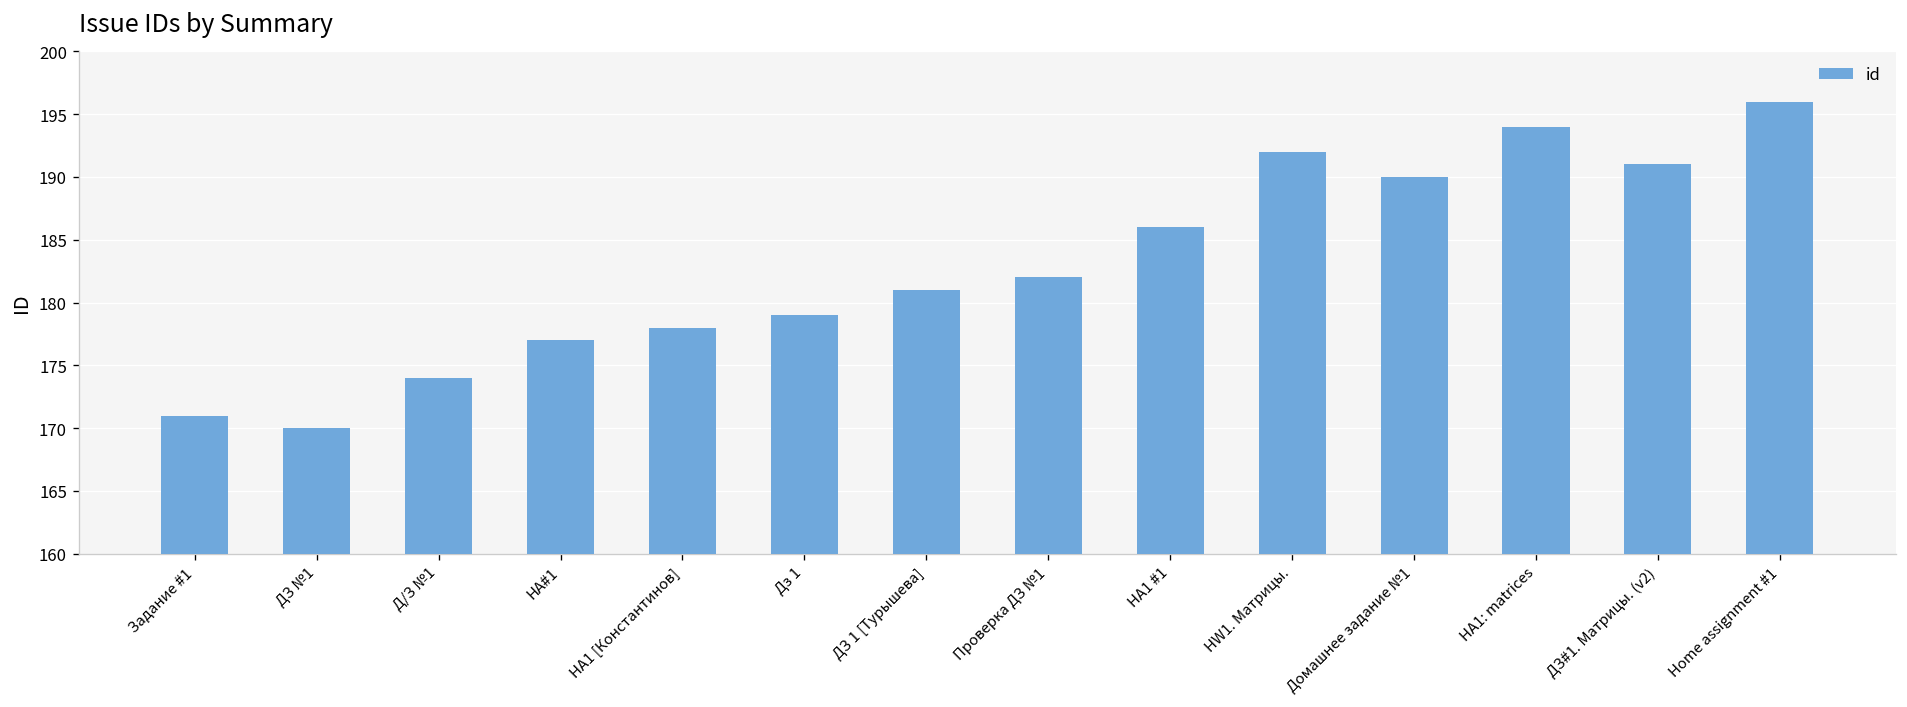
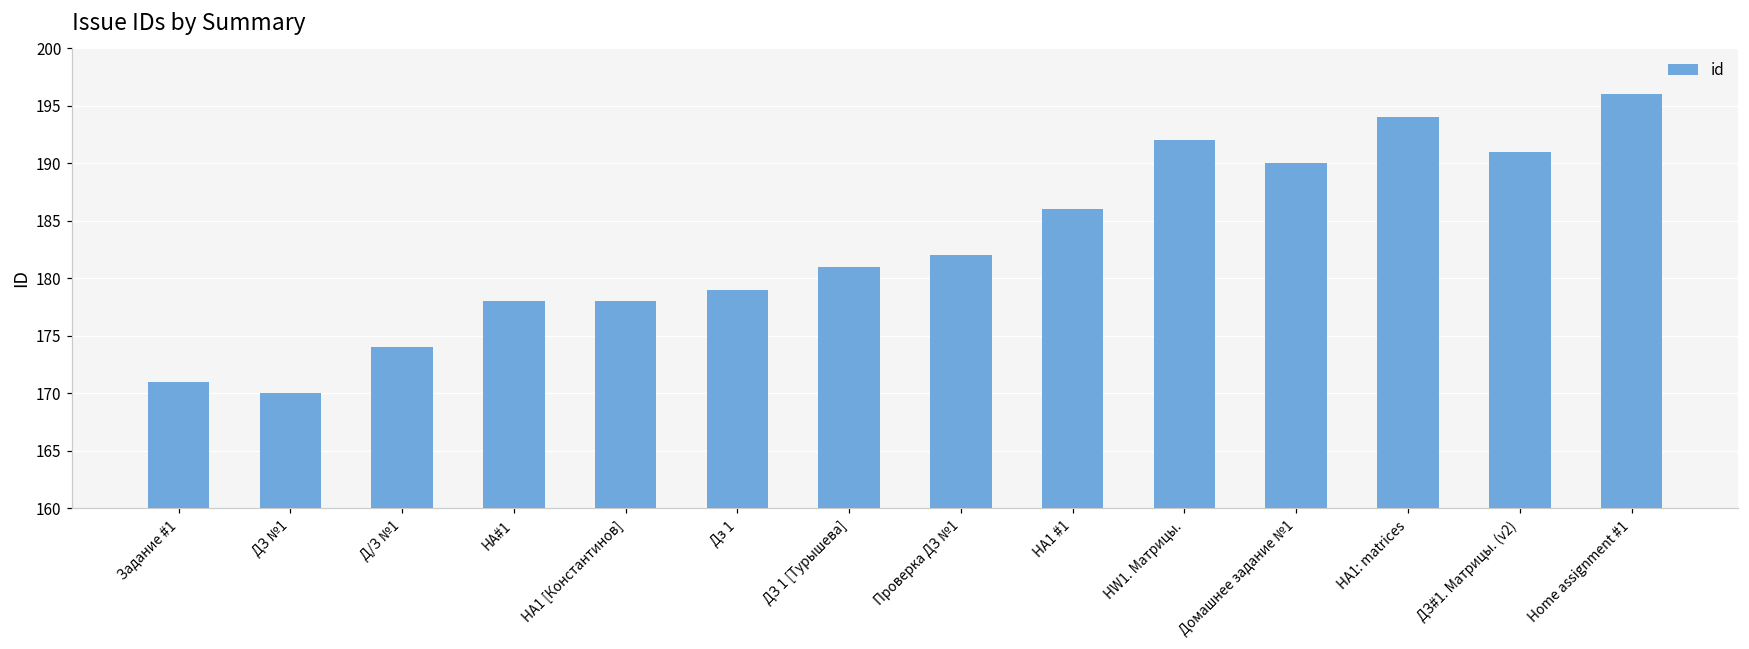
HA#1: 177 -> 178
